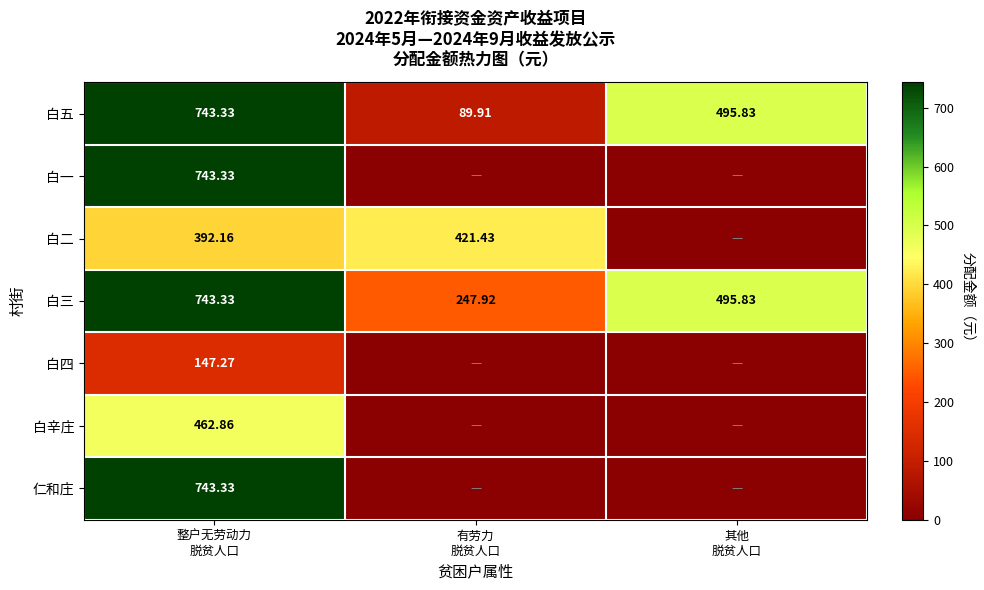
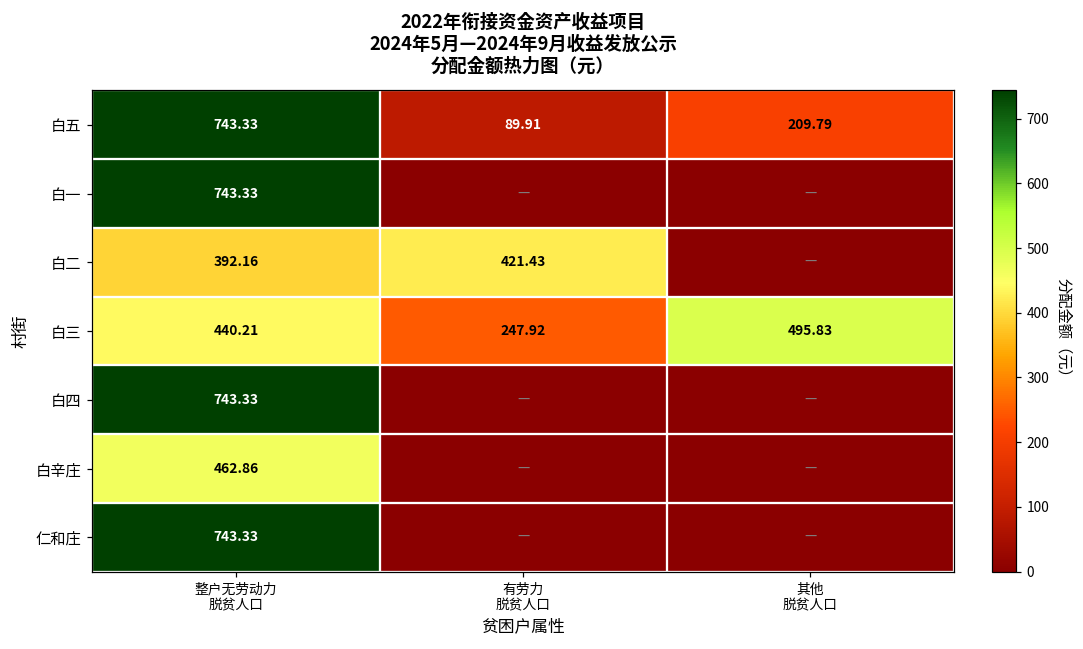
白五, 其他 脱贫人口: 495.83 -> 209.79
白三, 整户无劳动力 脱贫人口: 743.33 -> 440.21
白四, 整户无劳动力 脱贫人口: 147.27 -> 743.33
